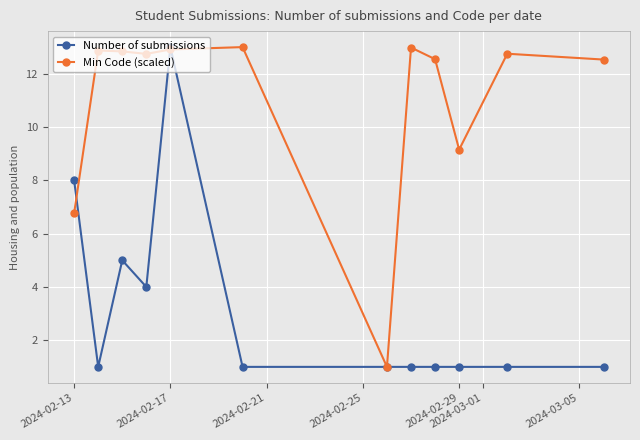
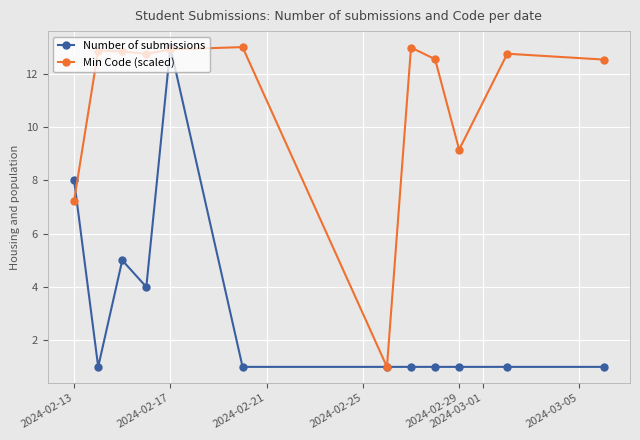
Min Code (scaled), 2024-02-13: 6.8 -> 7.2
